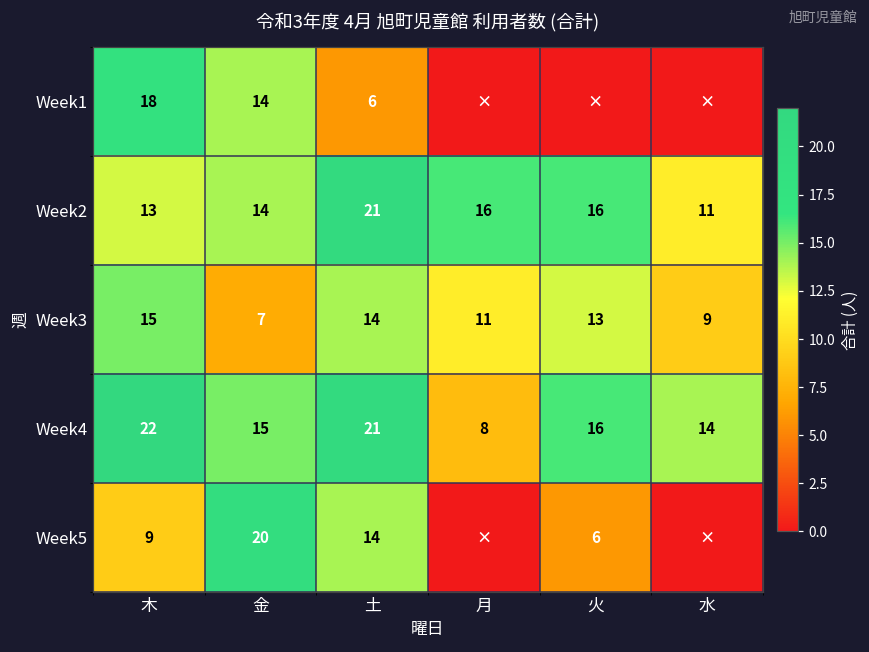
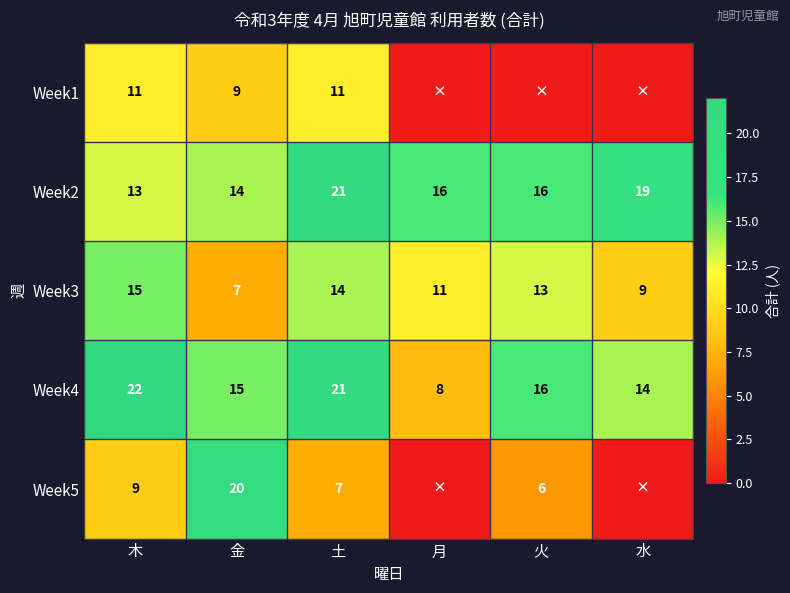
Week1, 木: 18 -> 11
Week1, 金: 14 -> 9
Week1, 土: 6 -> 11
Week2, 水: 11 -> 19
Week5, 土: 14 -> 7
